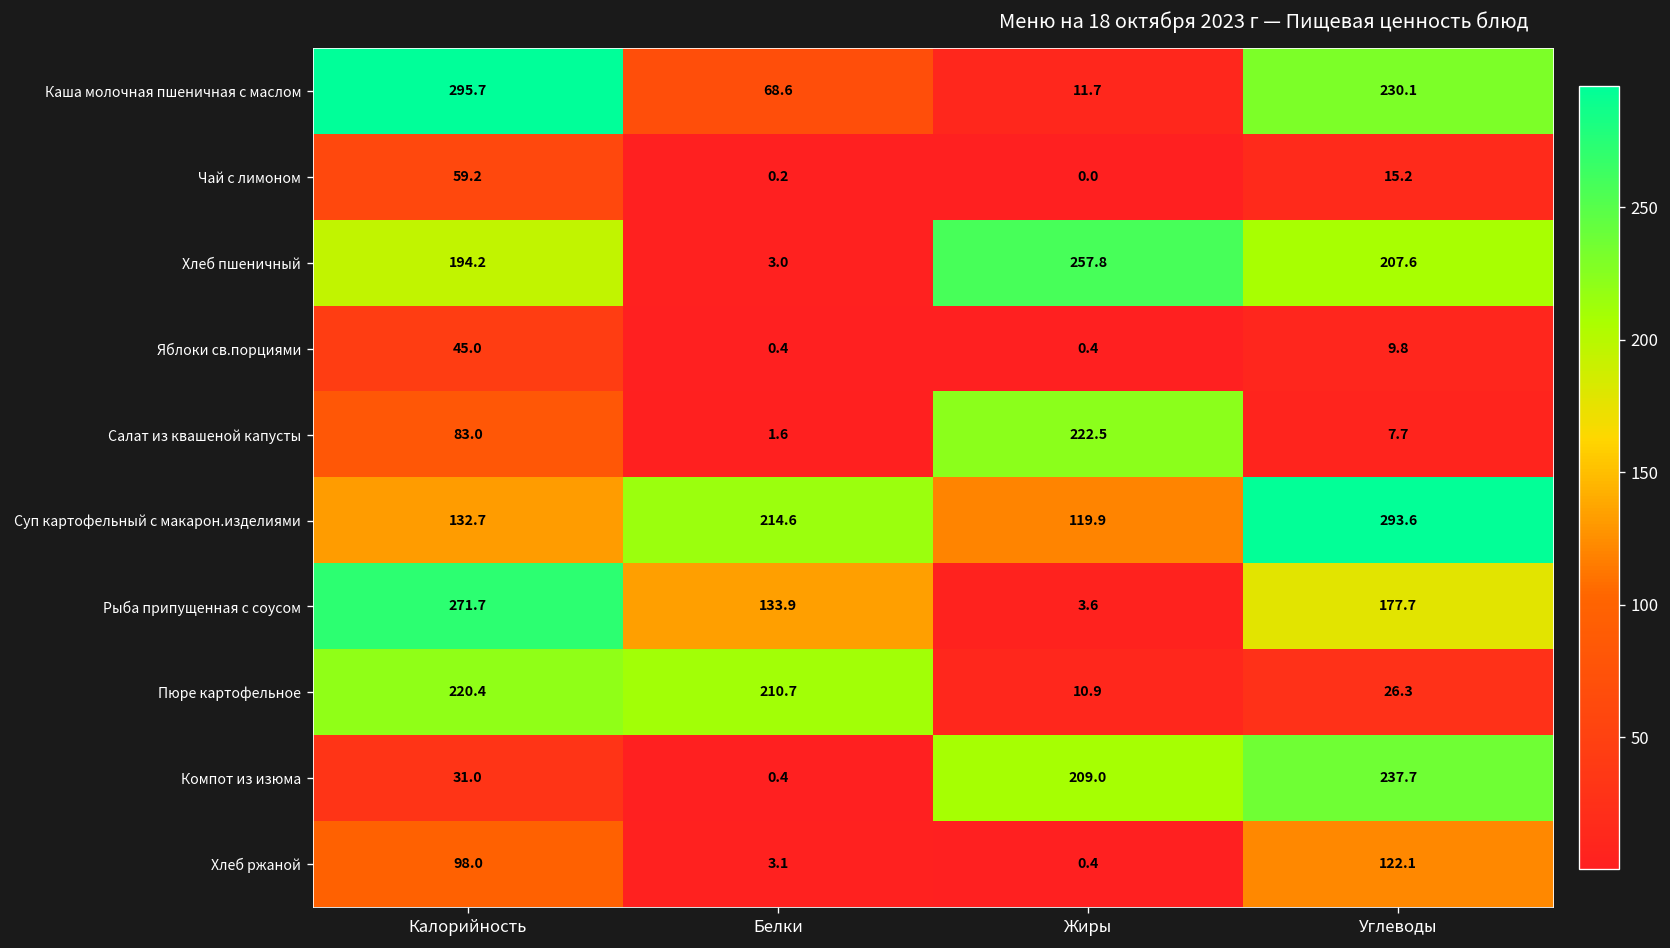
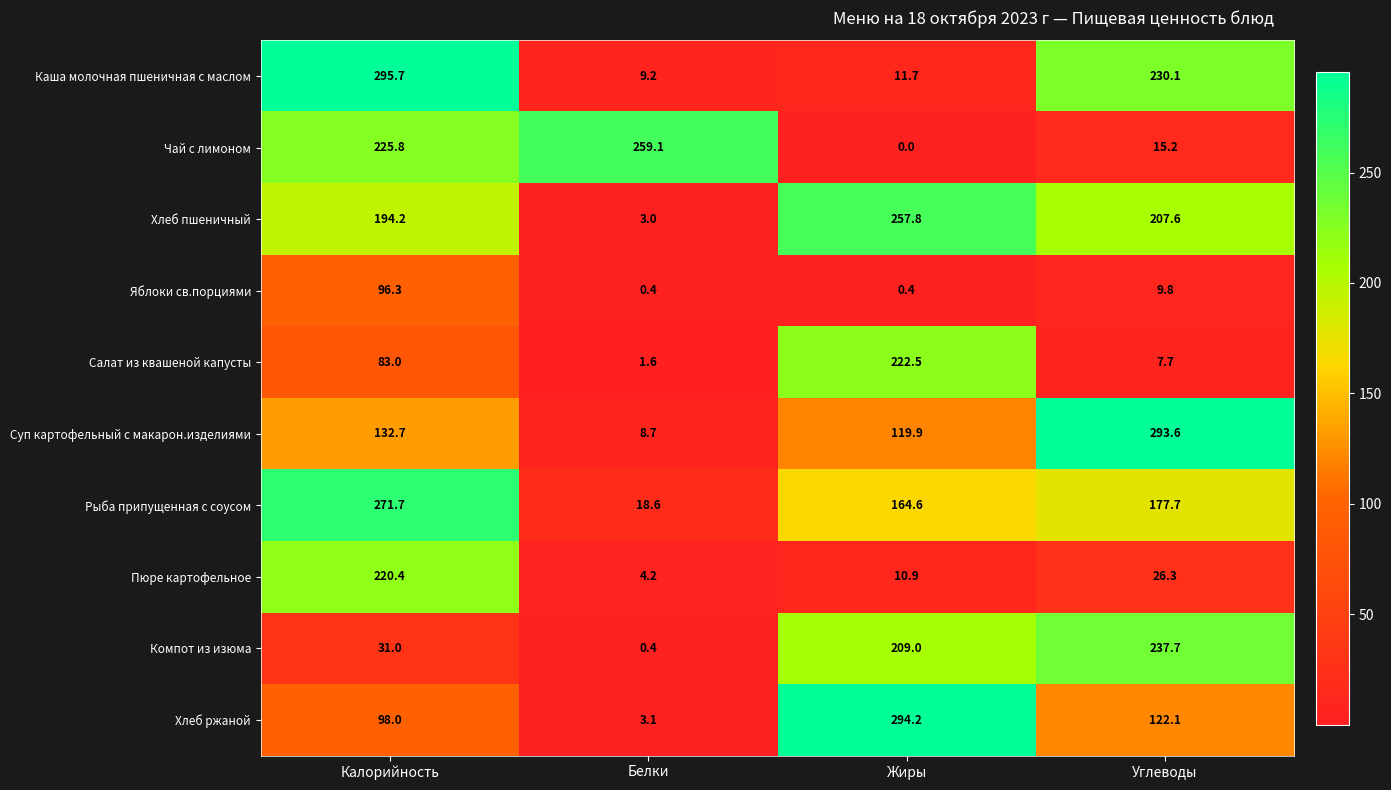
Каша молочная пшеничная с маслом, Белки: 68.6 -> 9.2
Чай с лимоном, Калорийность: 59.2 -> 225.8
Чай с лимоном, Белки: 0.2 -> 259.1
Яблоки св.порциями, Калорийность: 45.0 -> 96.3
Суп картофельный с макарон.изделиями, Белки: 214.6 -> 8.7
Рыба припущенная с соусом, Белки: 133.9 -> 18.6
Рыба припущенная с соусом, Жиры: 3.6 -> 164.6
Пюре картофельное, Белки: 210.7 -> 4.2
Хлеб ржаной, Жиры: 0.4 -> 294.2
